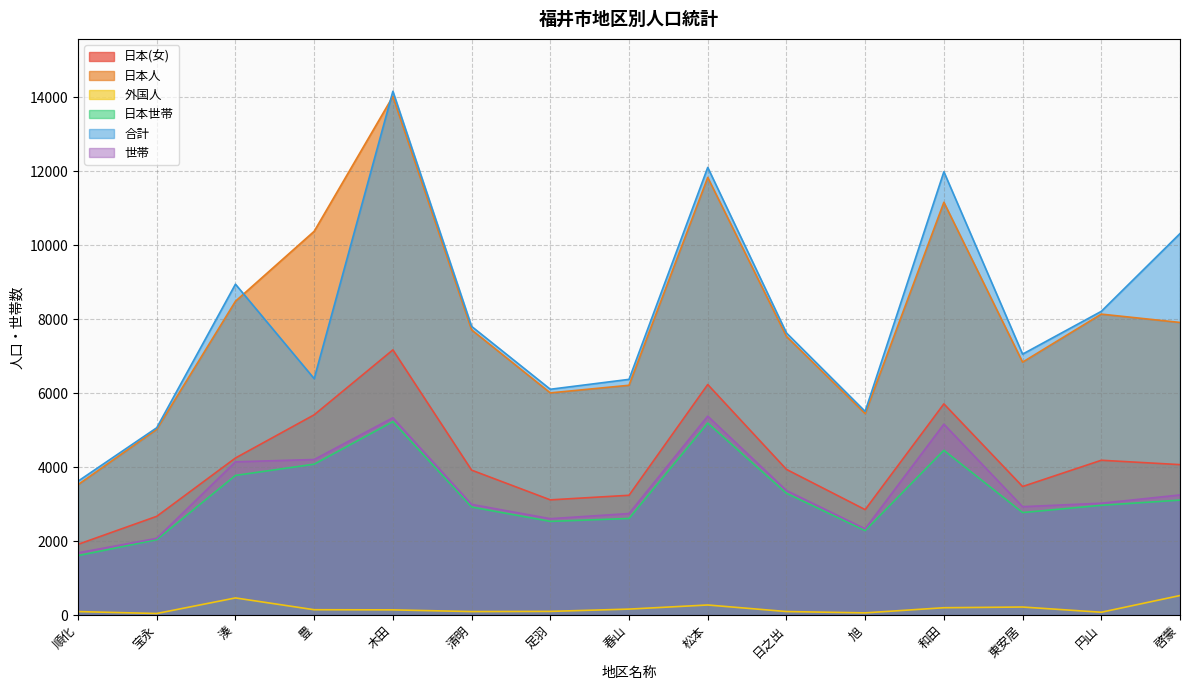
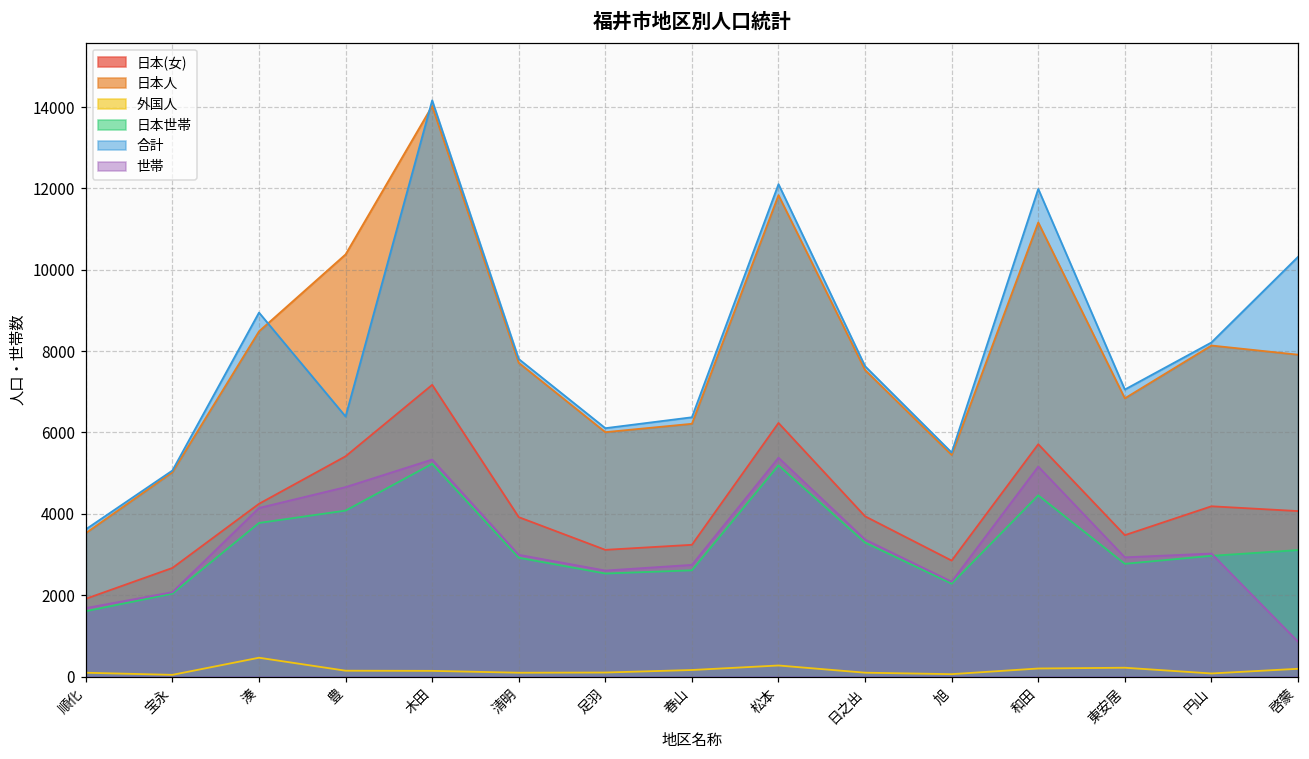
世帯, 豊: 4200 -> 4700
外国人, 啓蒙: 500 -> 200
世帯, 啓蒙: 3200 -> 900
